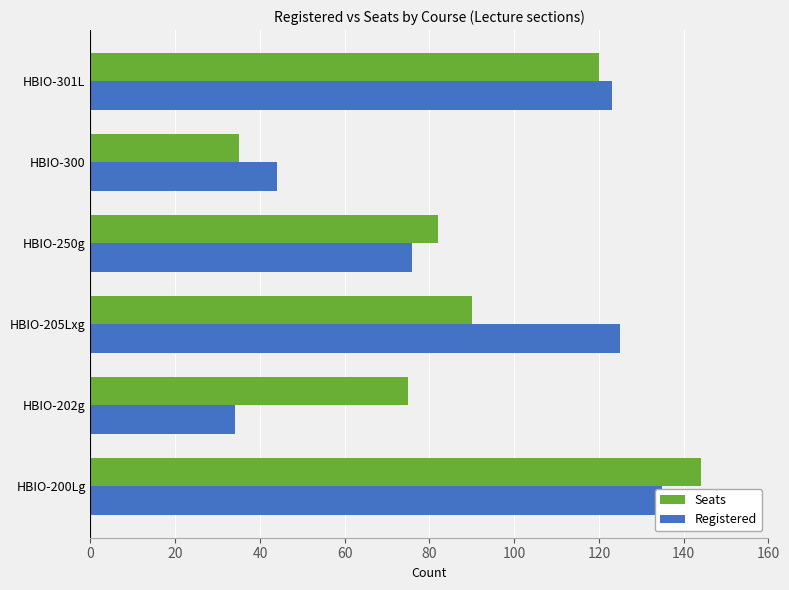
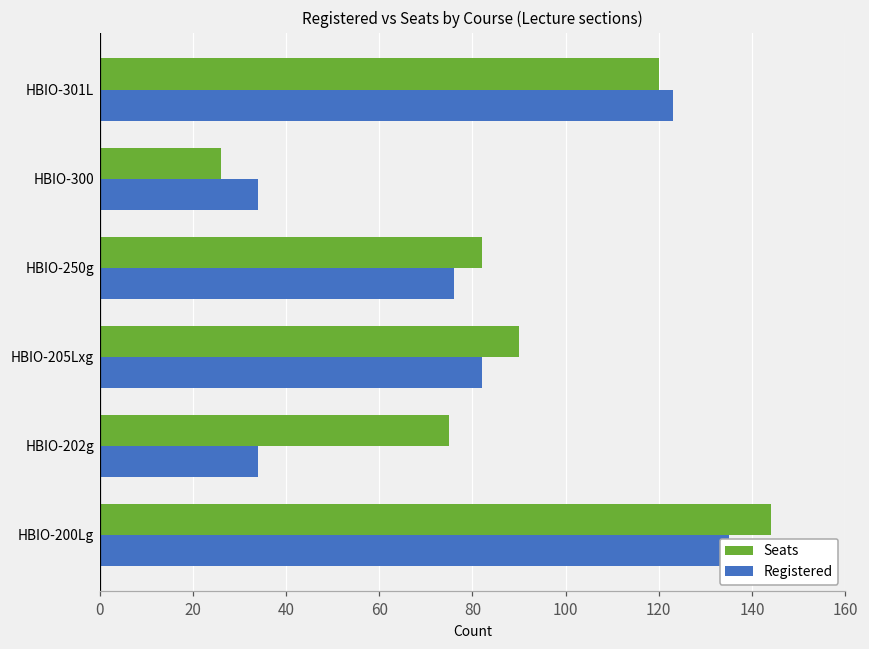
Seats, HBIO-300: 35 -> 26
Registered, HBIO-300: 44 -> 34
Registered, HBIO-205Lxg: 125 -> 82
